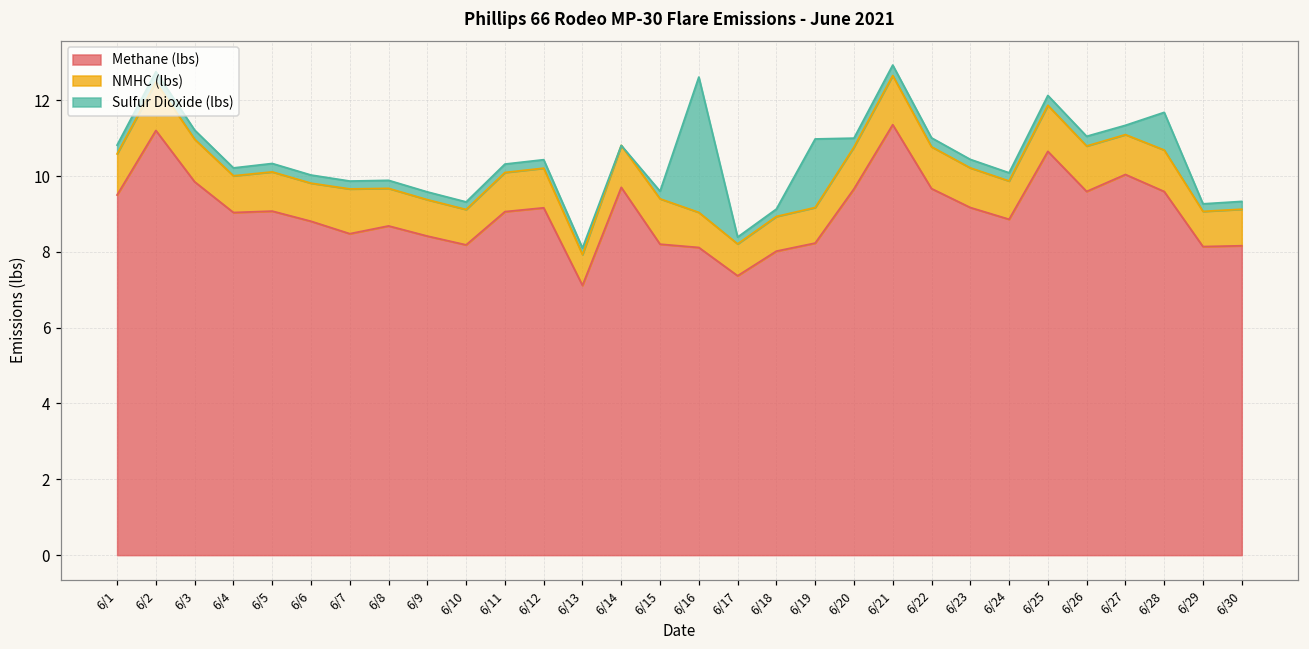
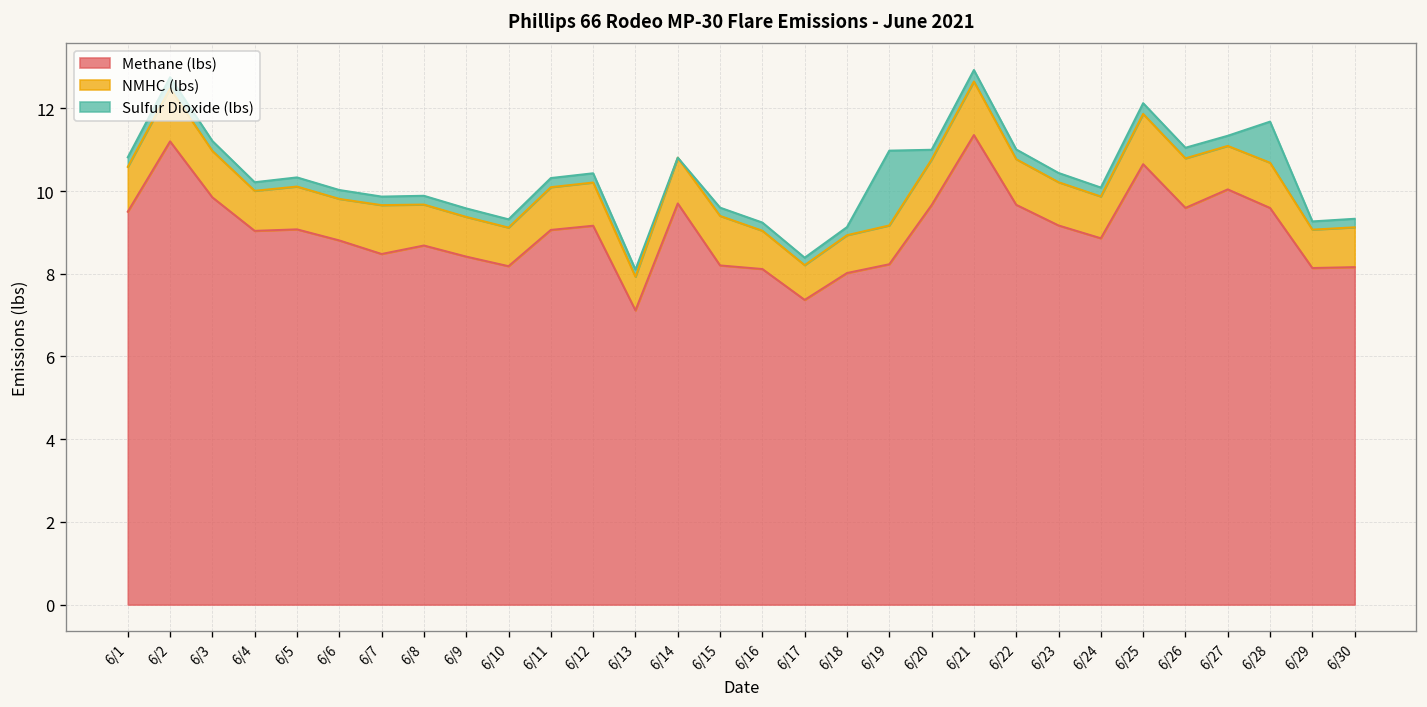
Sulfur Dioxide (lbs), 6/16: 3.6 -> 0.2
